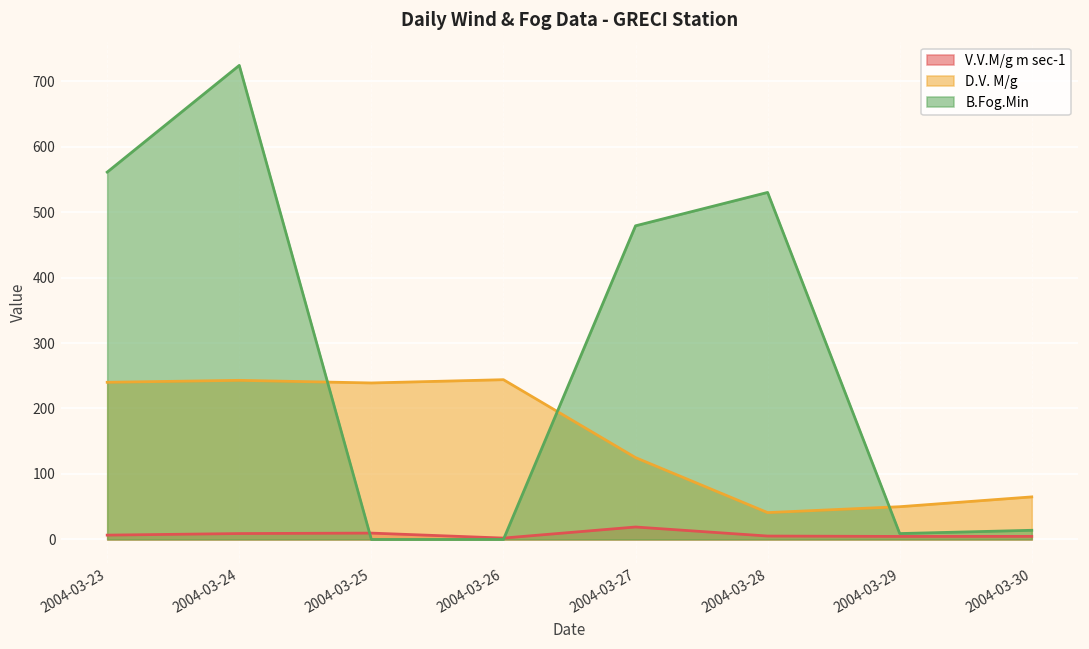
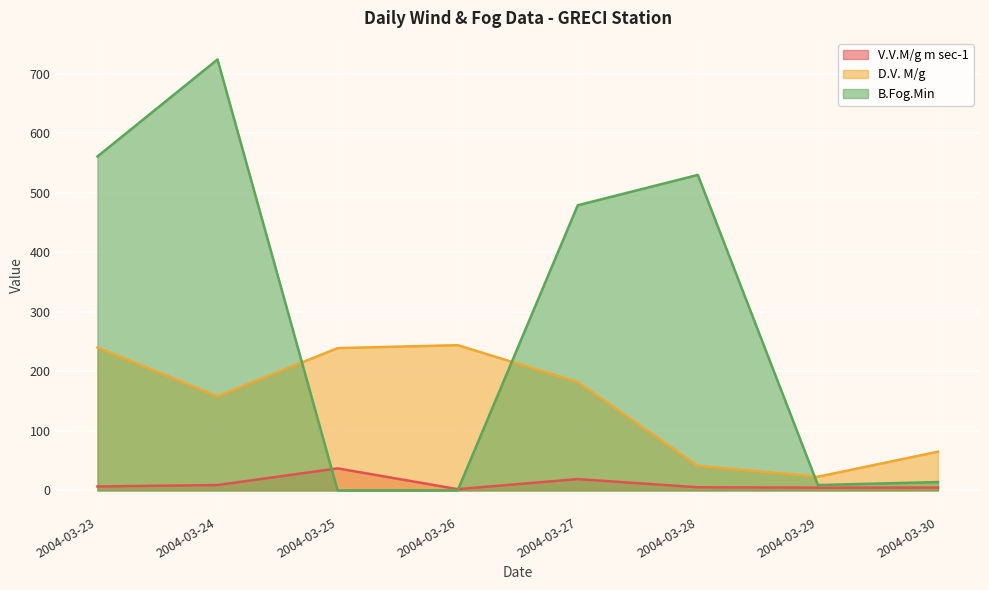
D.V. M/g, 2004-03-24: 240 -> 160
V.V.M/g m sec-1, 2004-03-25: 10 -> 40
D.V. M/g, 2004-03-27: 130 -> 180
D.V. M/g, 2004-03-29: 50 -> 20
